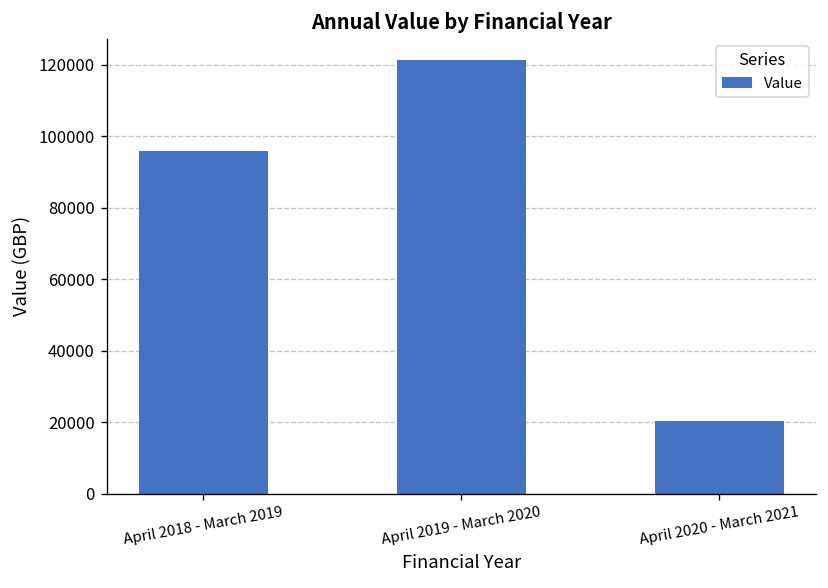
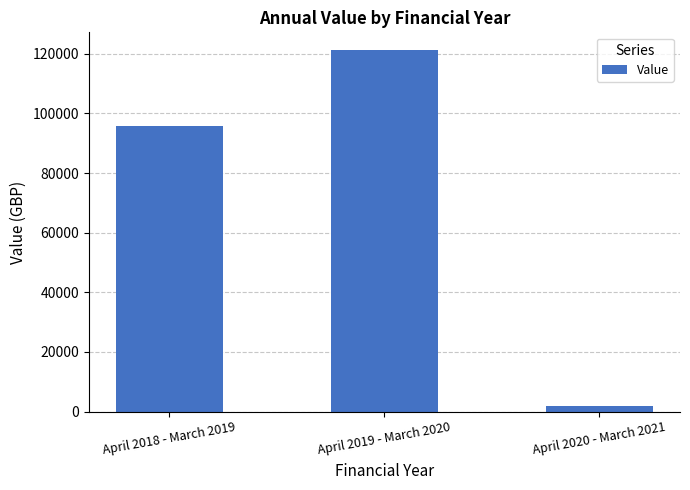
April 2020 - March 2021: 20000 -> 2000
